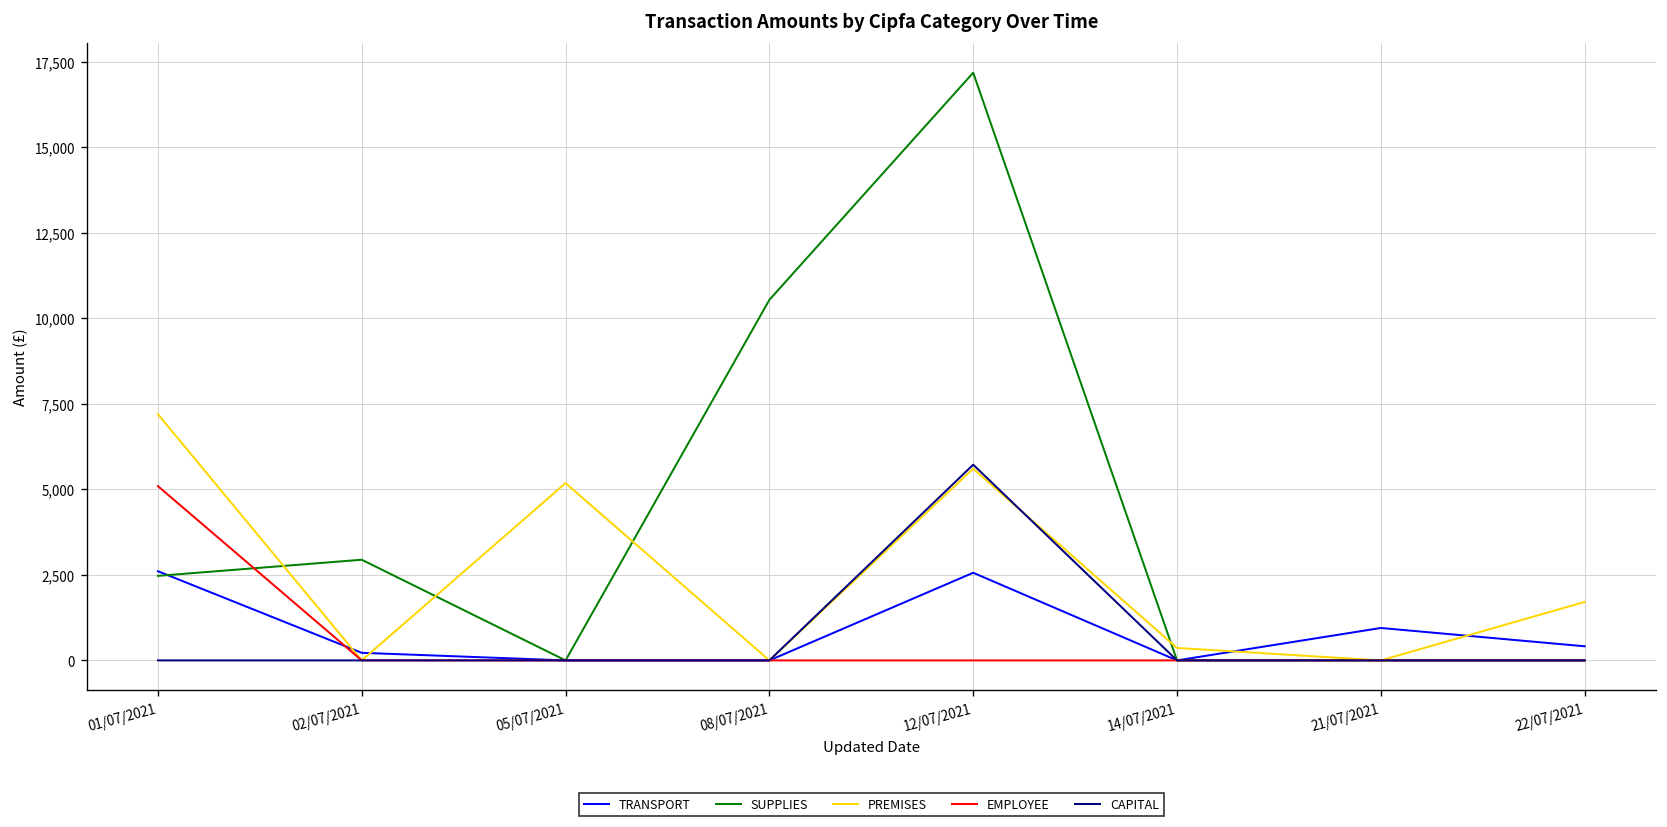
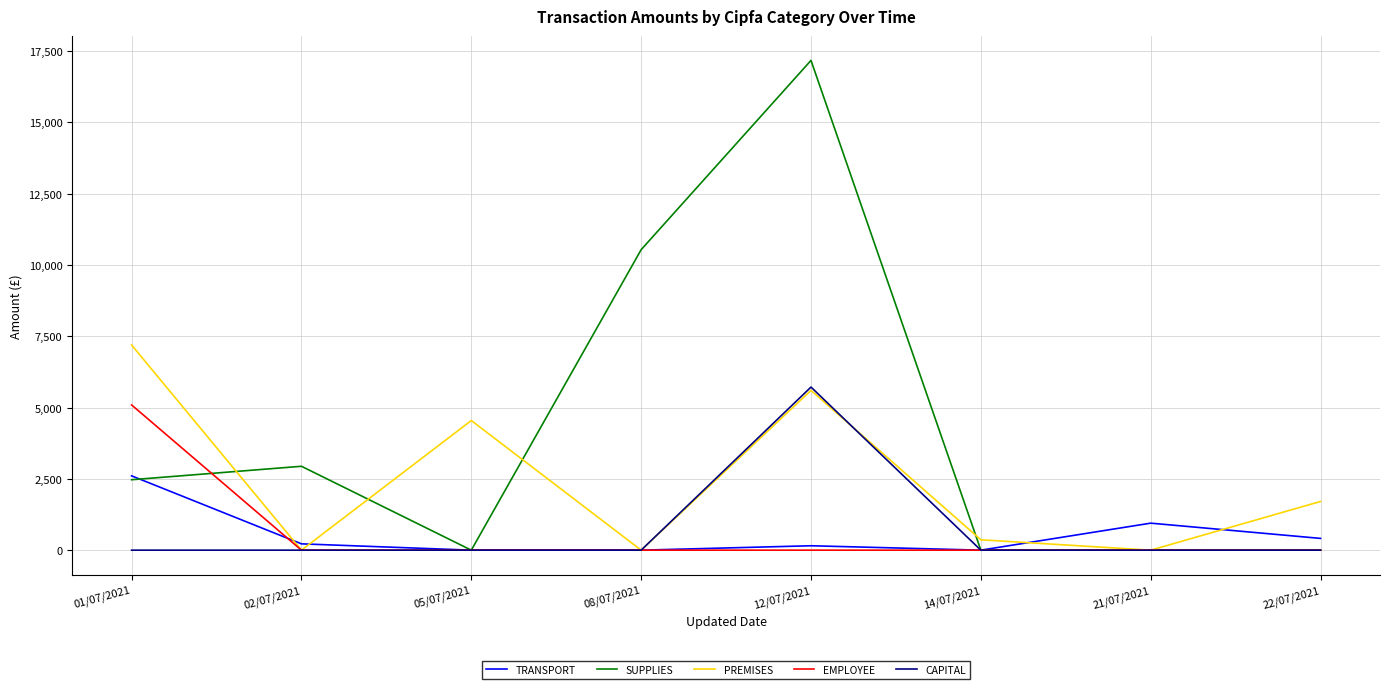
PREMISES, 05/07/2021: 5,200 -> 4,500
TRANSPORT, 12/07/2021: 2,600 -> 200
